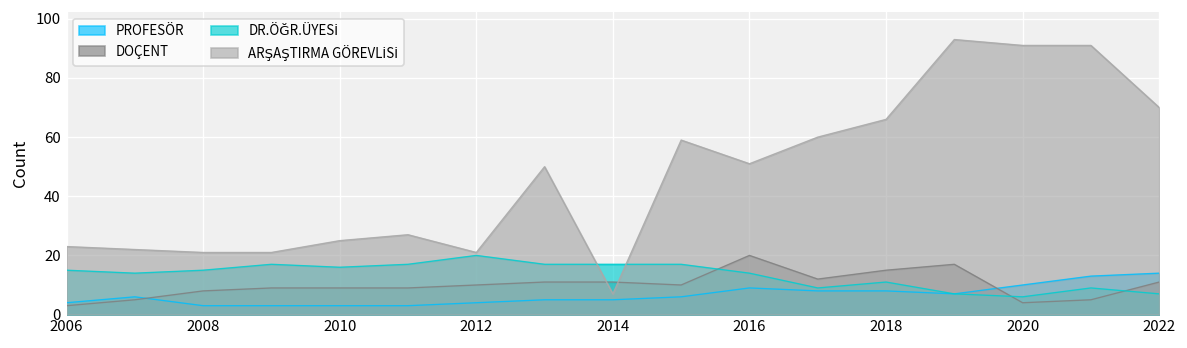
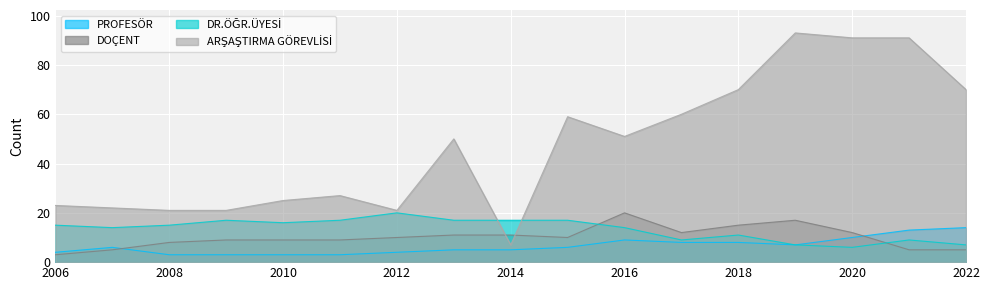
ARŞAŞTIRMA GÖREVLİSİ, 2018: 66 -> 70
DOÇENT, 2020: 4 -> 12
DOÇENT, 2022: 11 -> 5
